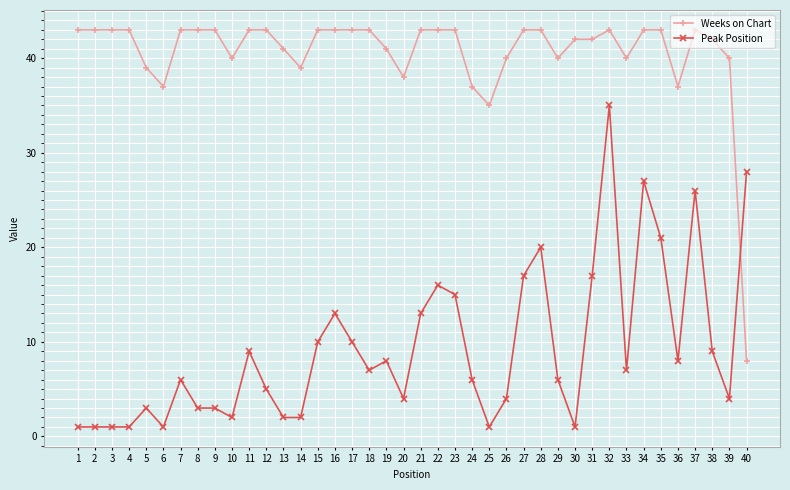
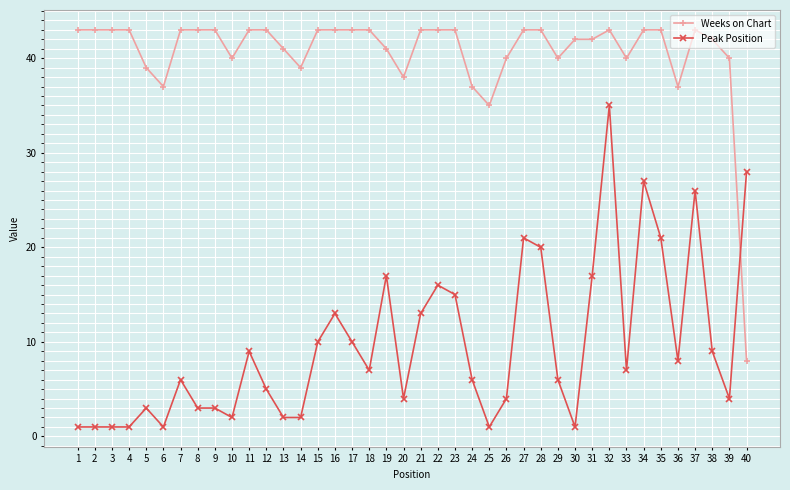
Peak Position, 19: 8 -> 17
Peak Position, 27: 17 -> 21
